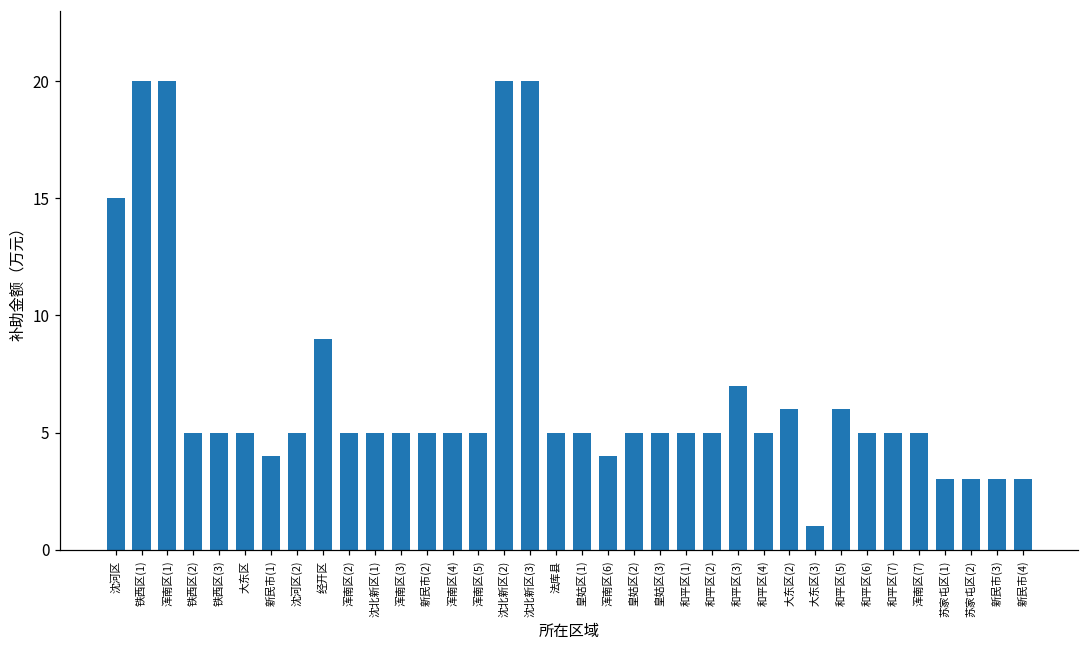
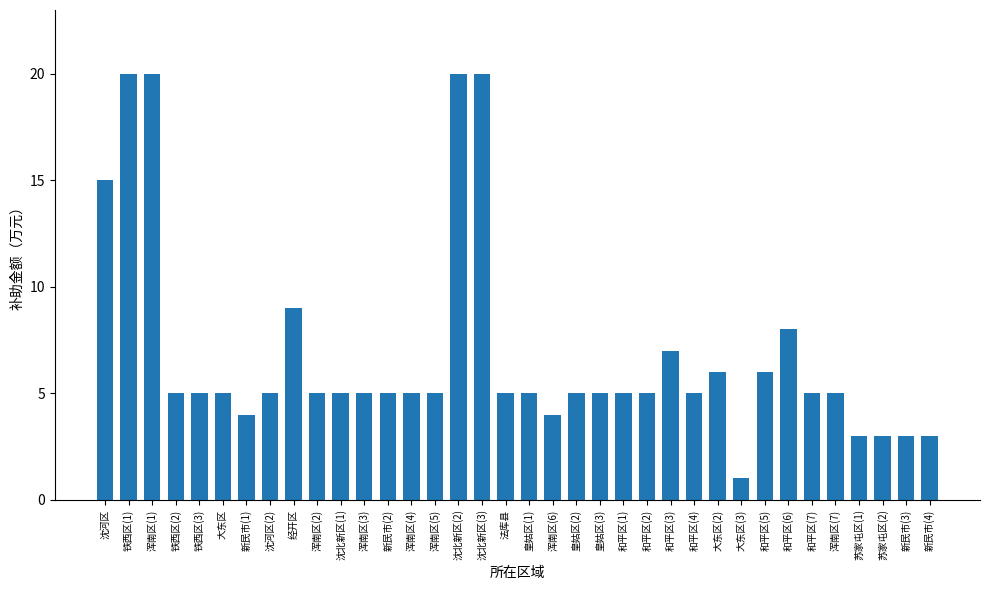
和平区(6): 5 -> 8
